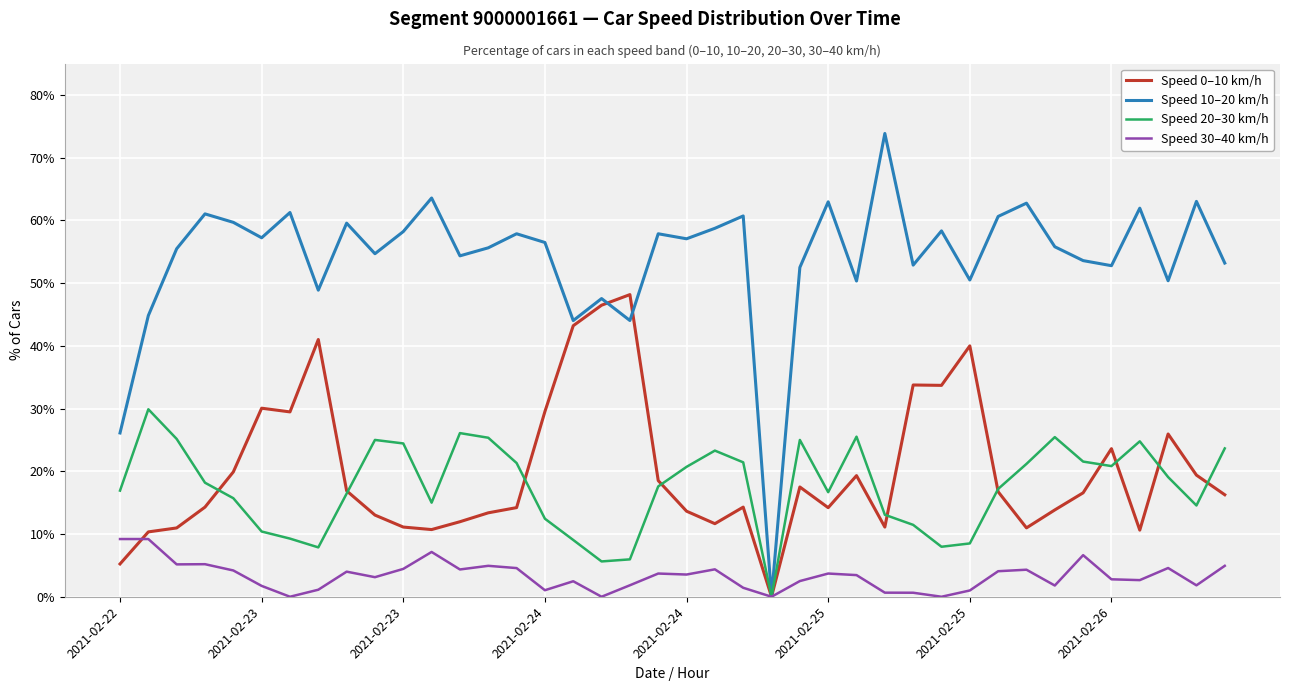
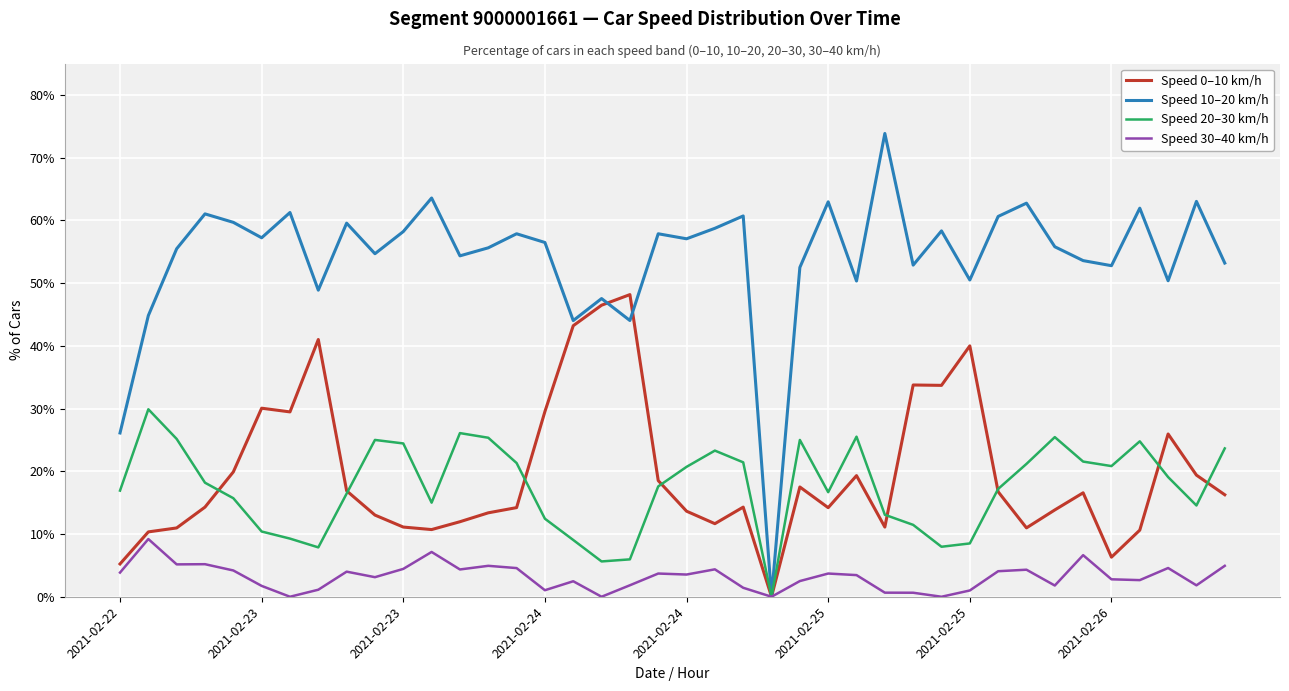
Speed 30–40 km/h, 2021-02-22: 9% -> 4%
Speed 0–10 km/h, 2021-02-26: 24% -> 6%
